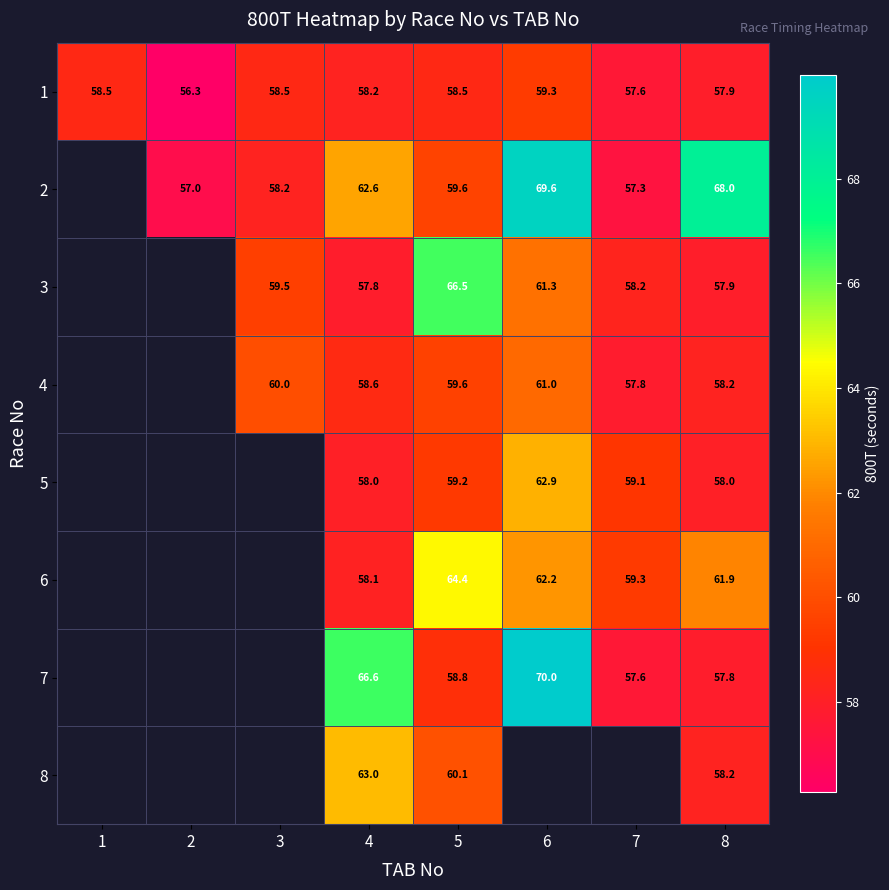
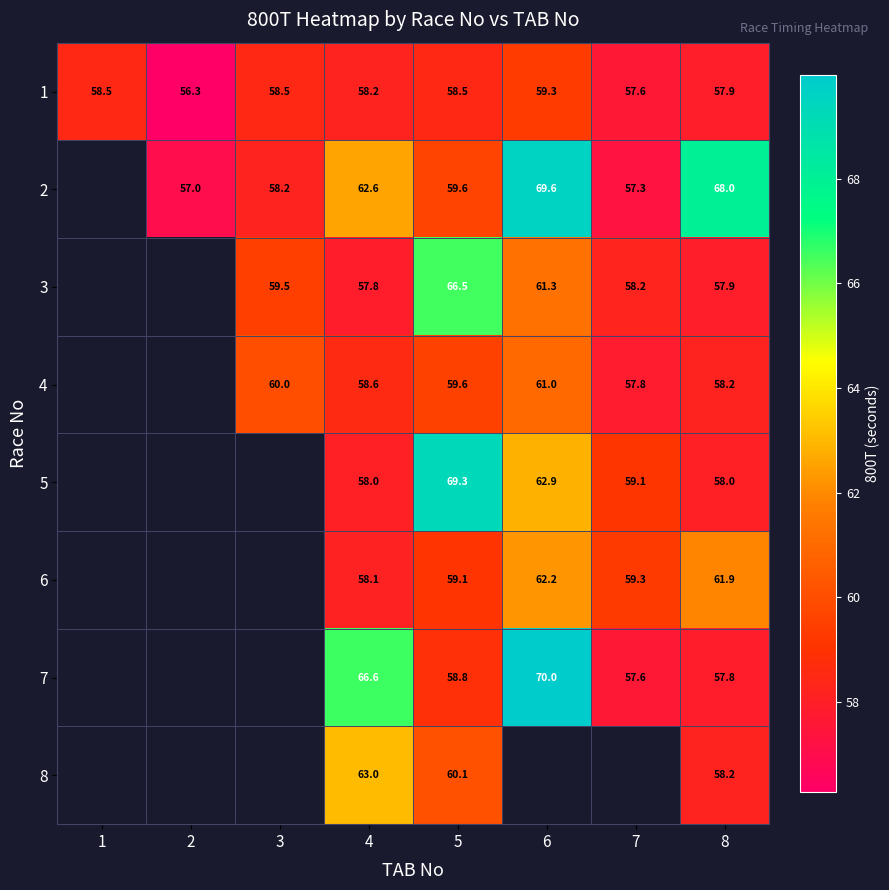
5, 5: 59.2 -> 69.3
6, 5: 64.4 -> 59.1
